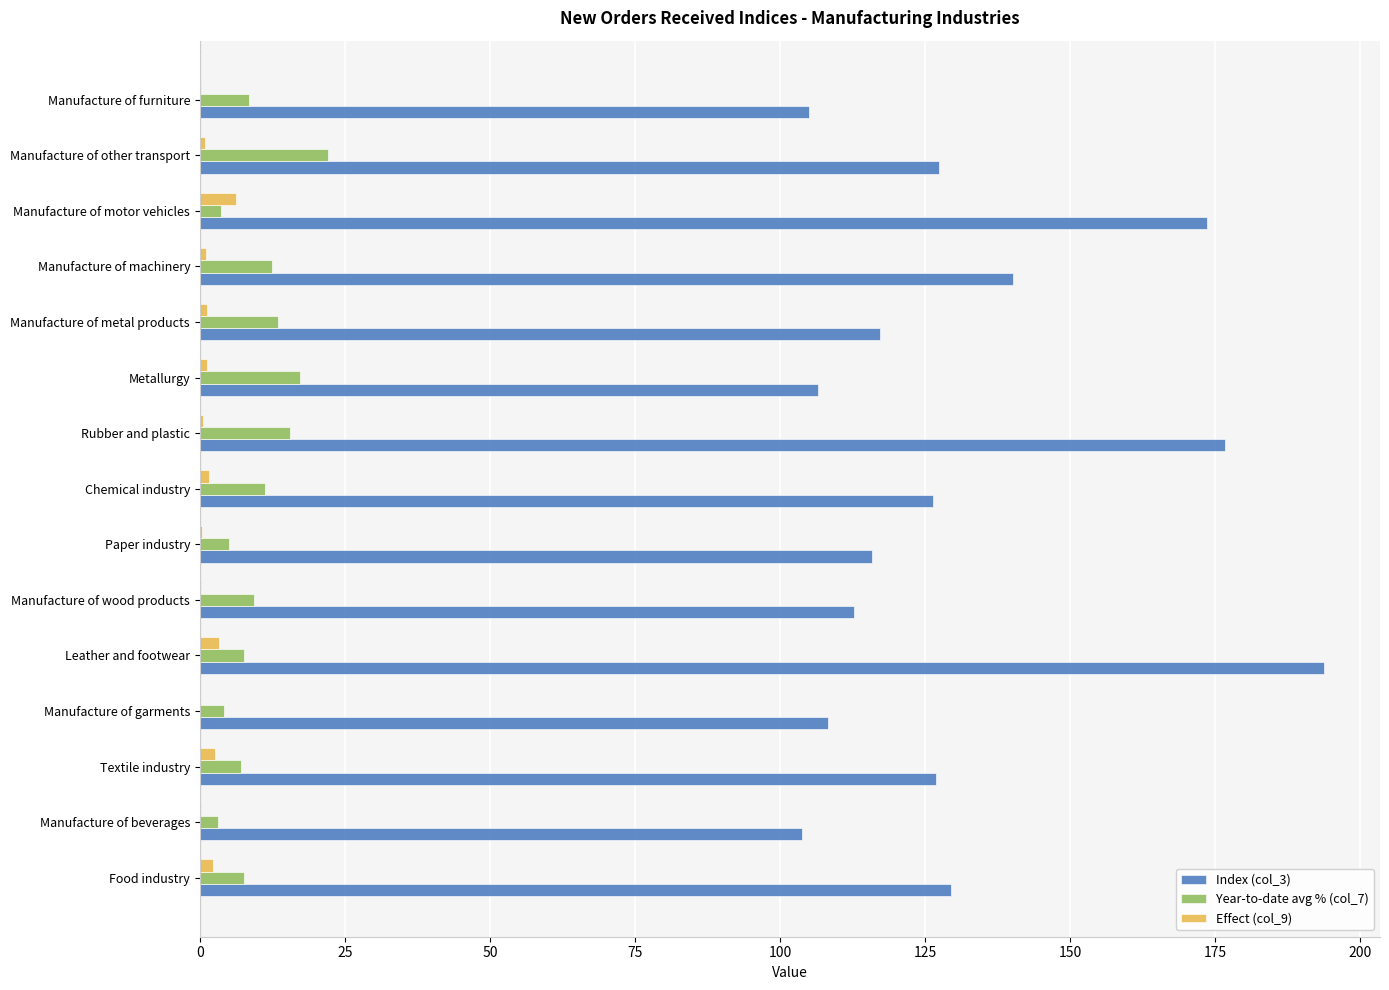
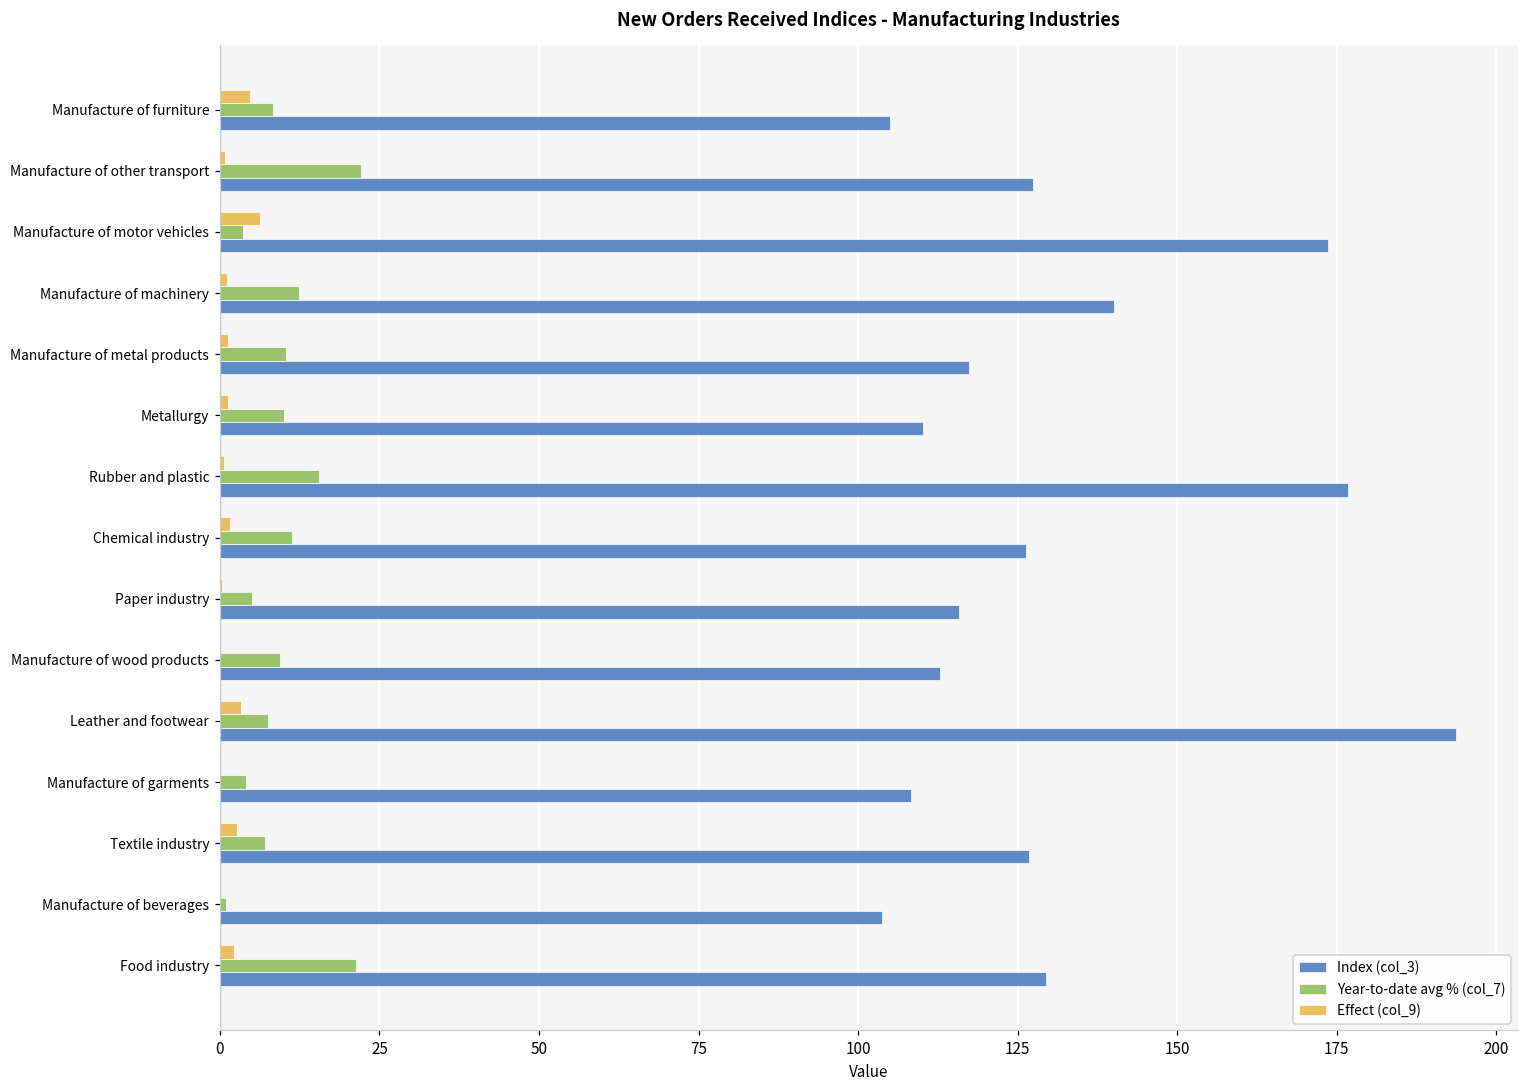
Effect (col_9), Manufacture of furniture: 0 -> 5
Year-to-date avg % (col_7), Manufacture of metal products: 13 -> 10
Year-to-date avg % (col_7), Metallurgy: 17 -> 10
Index (col_3), Metallurgy: 107 -> 110
Year-to-date avg % (col_7), Manufacture of beverages: 3 -> 1
Year-to-date avg % (col_7), Food industry: 8 -> 21
